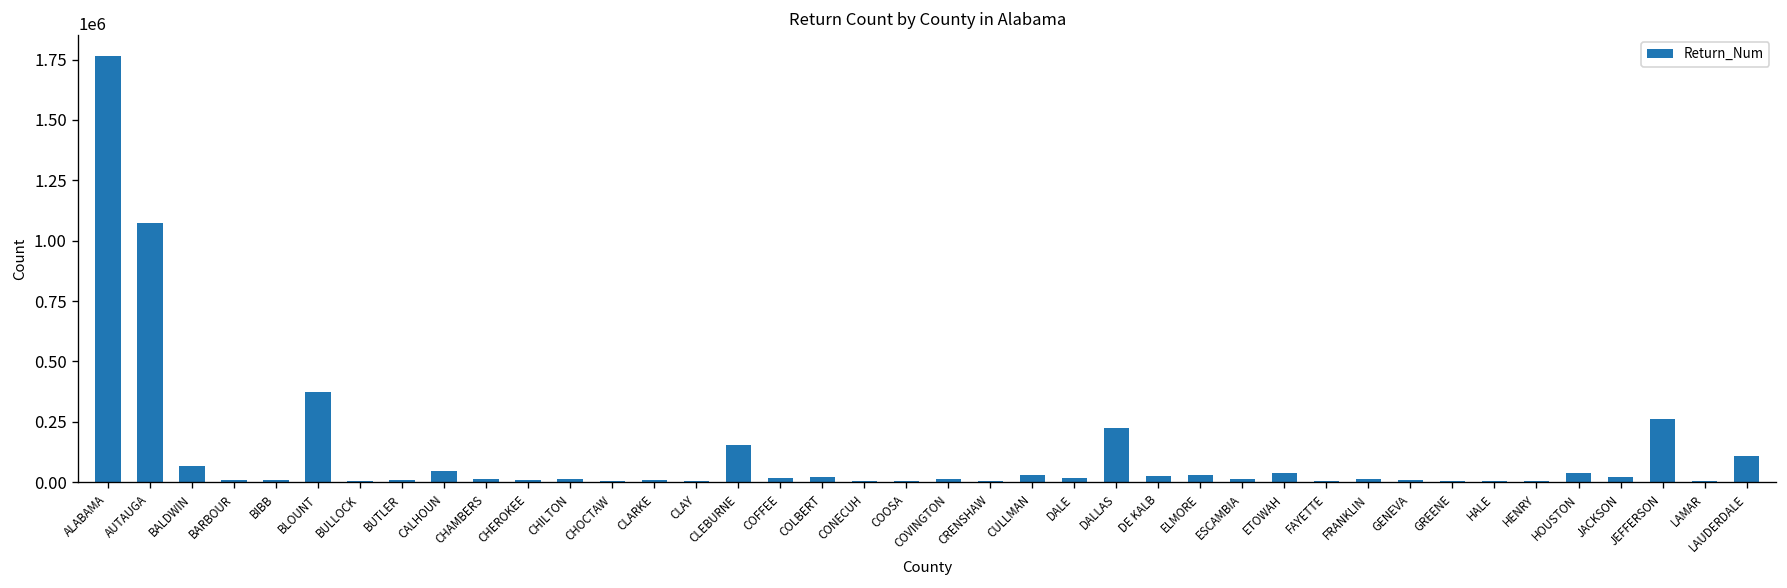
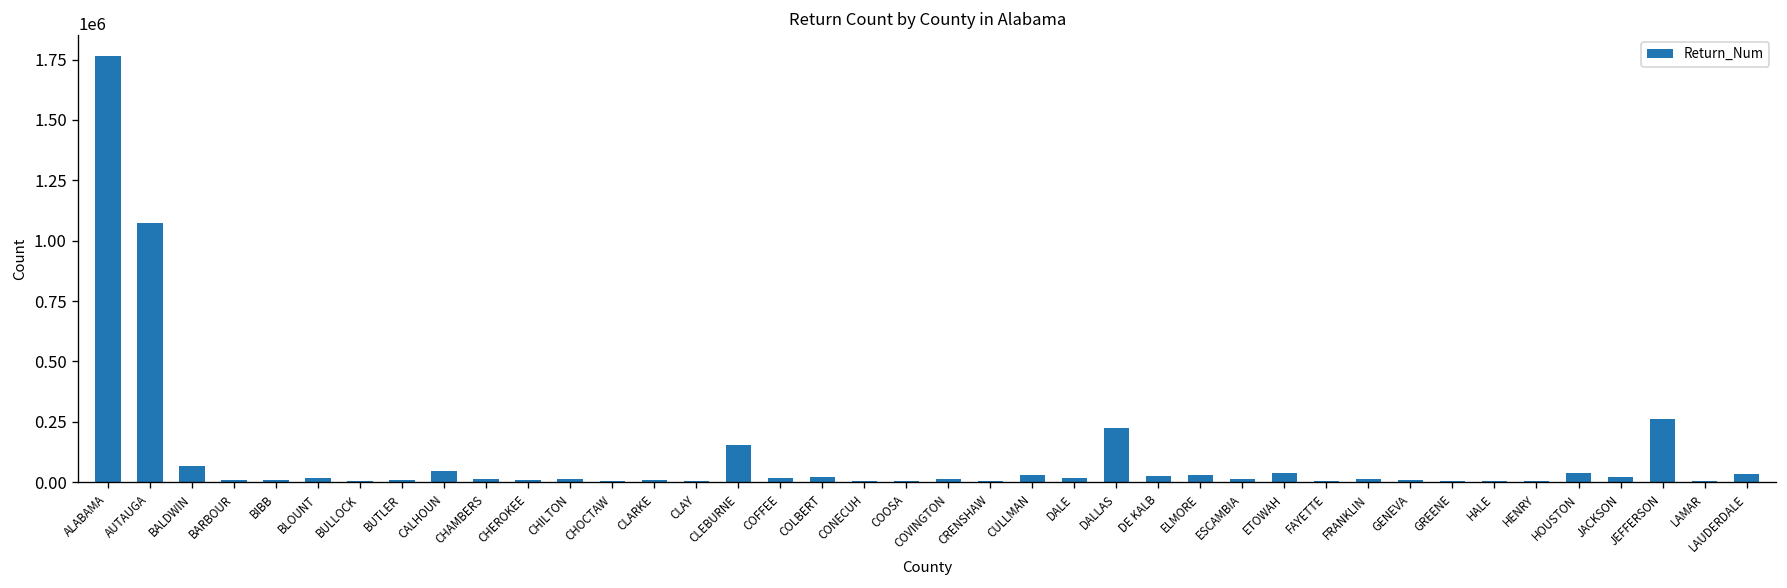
BLOUNT: 370000 -> 20000
LAUDERDALE: 110000 -> 30000
